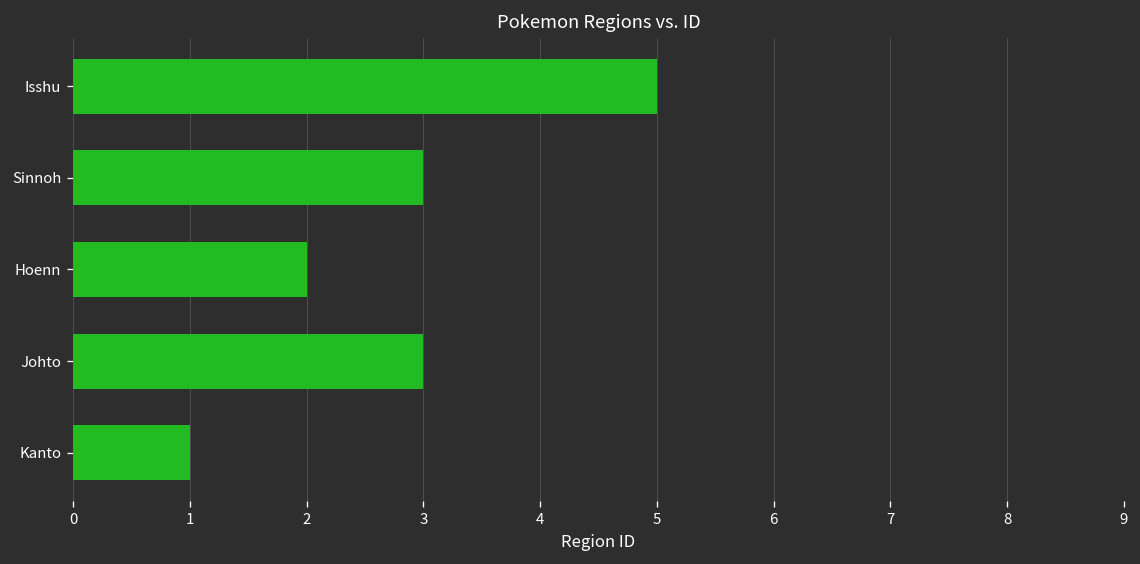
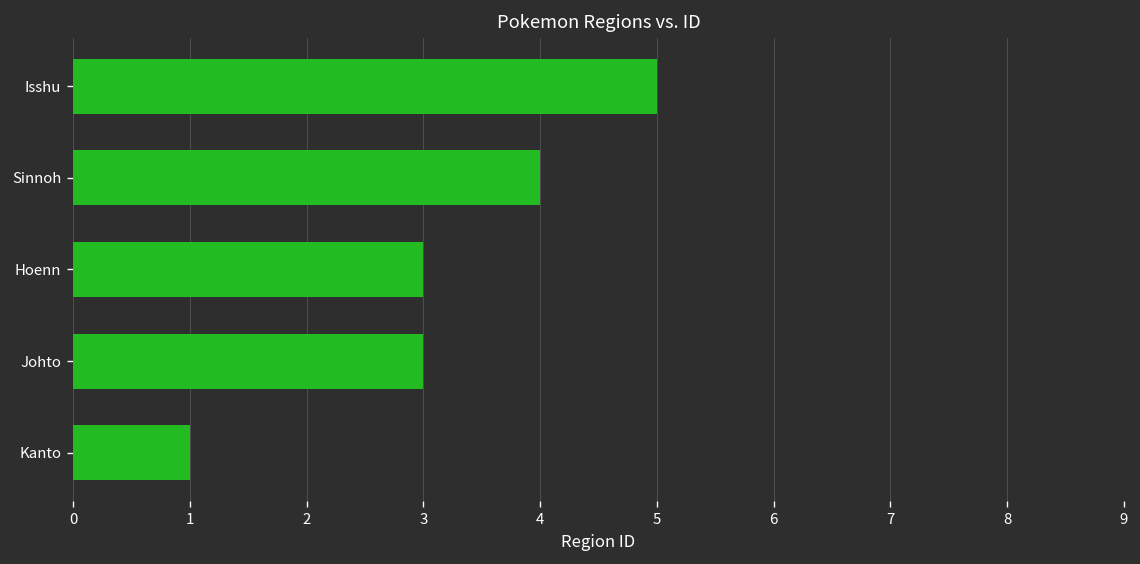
Sinnoh: 3 -> 4
Hoenn: 2 -> 3
